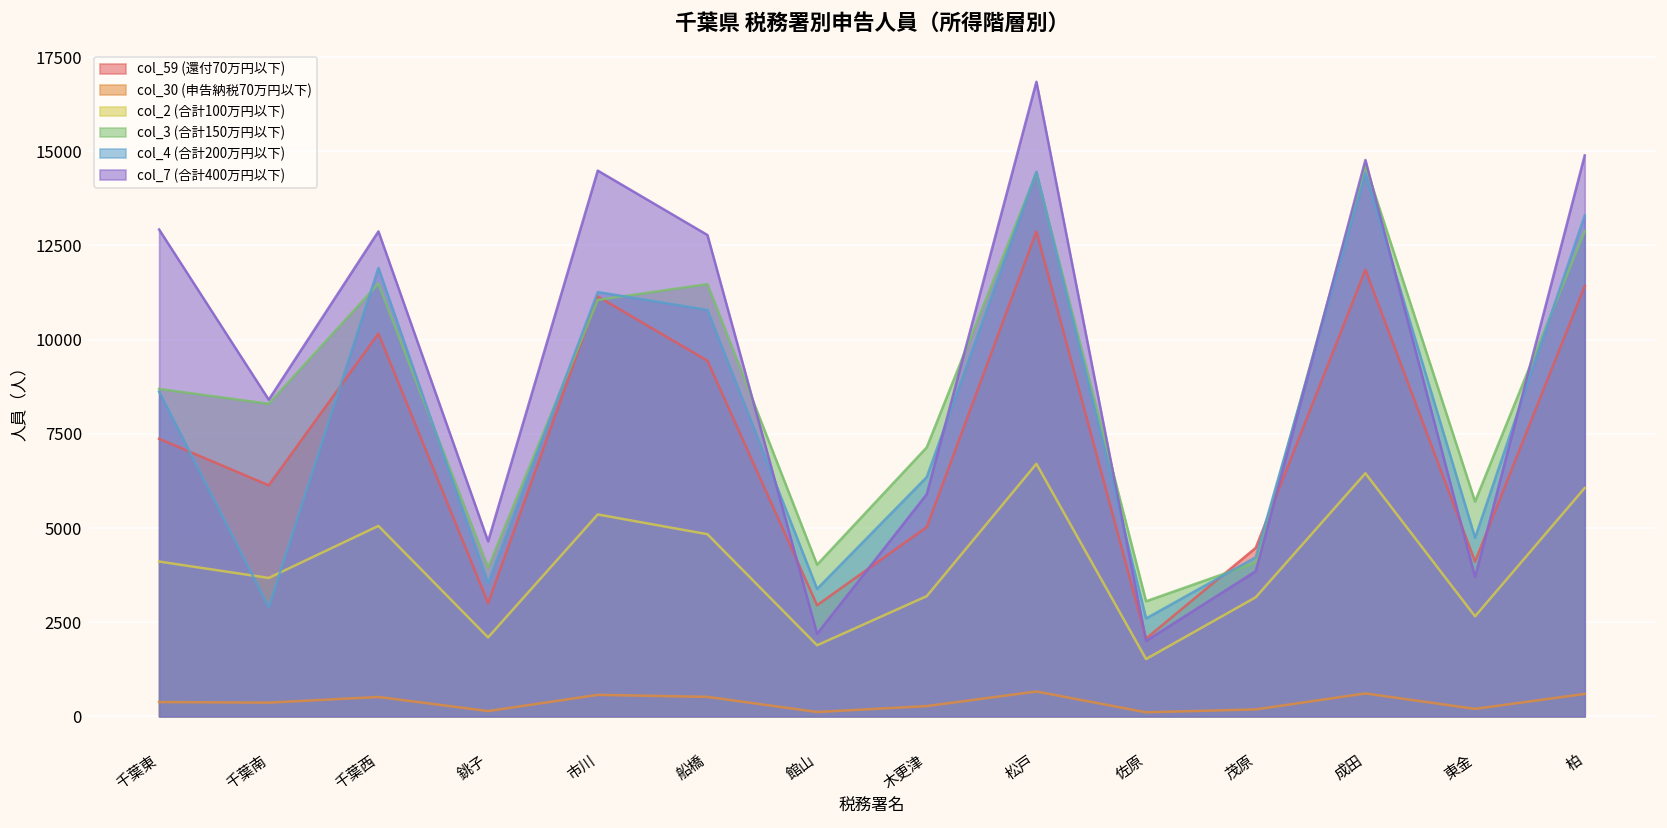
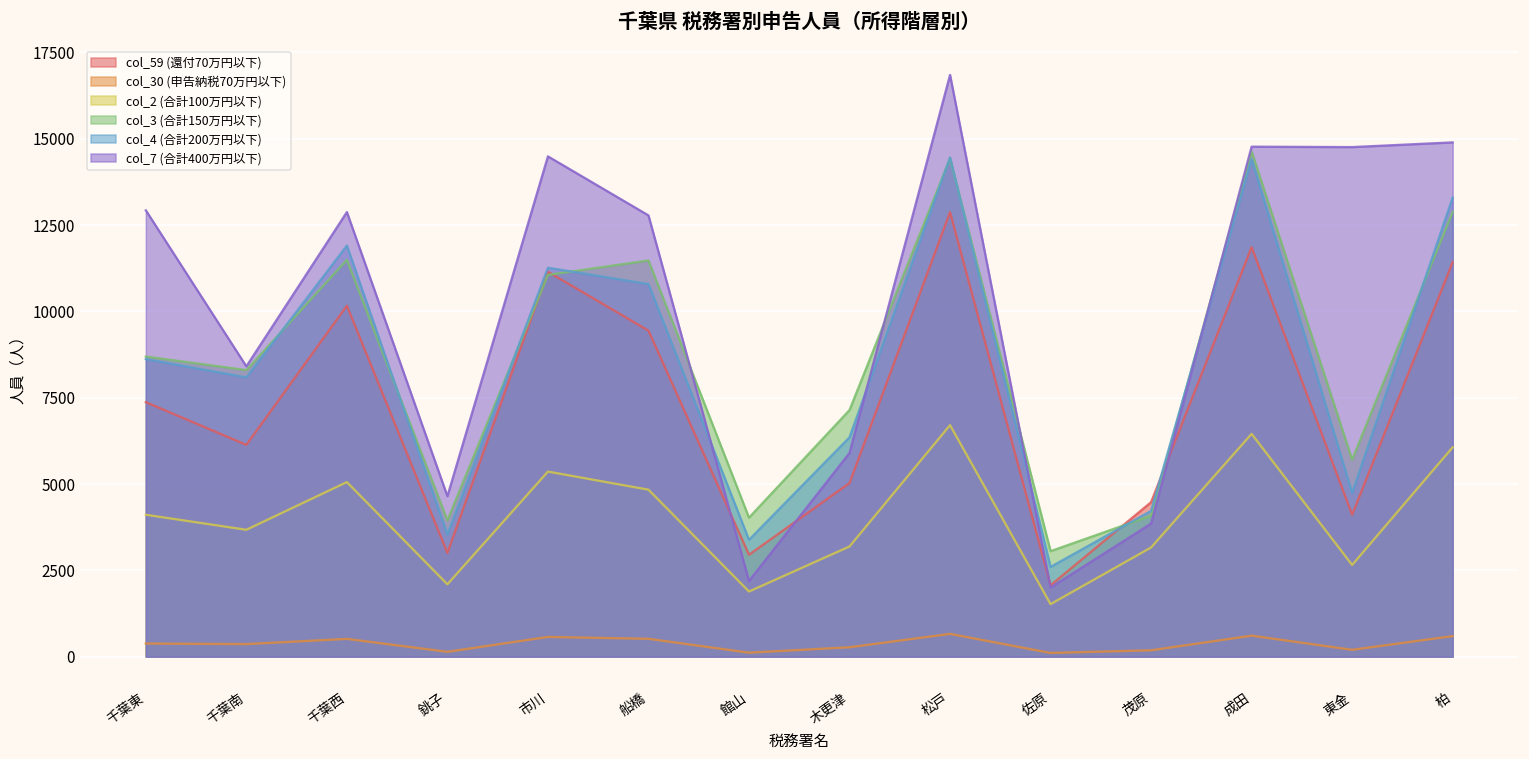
col_4 (合計200万円以下), 千葉南: 2900 -> 8100
col_7 (合計400万円以下), 東金: 3700 -> 14800
